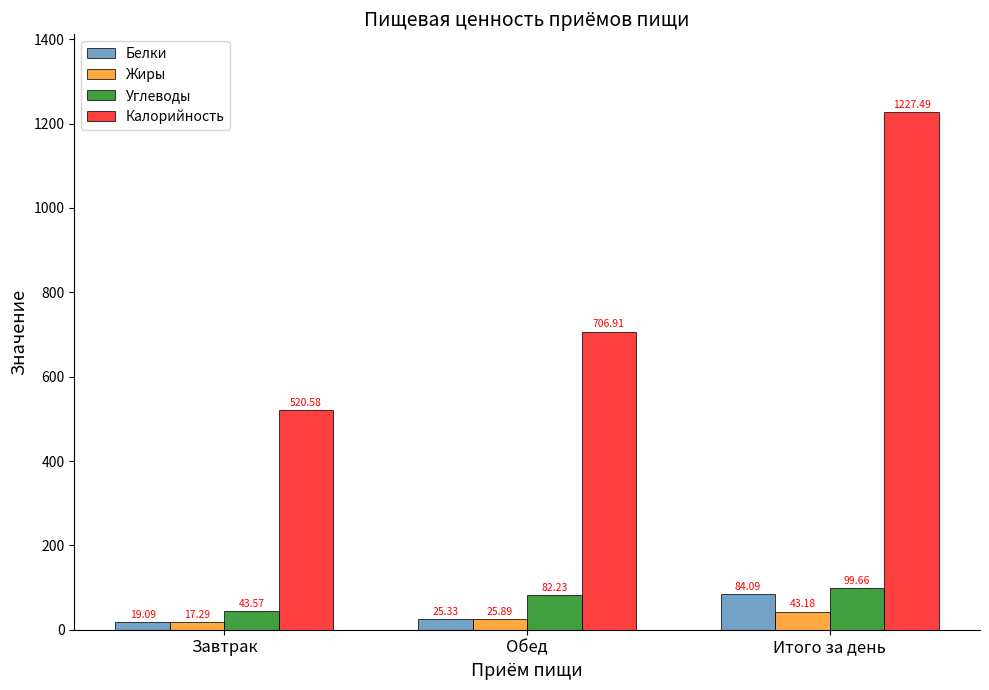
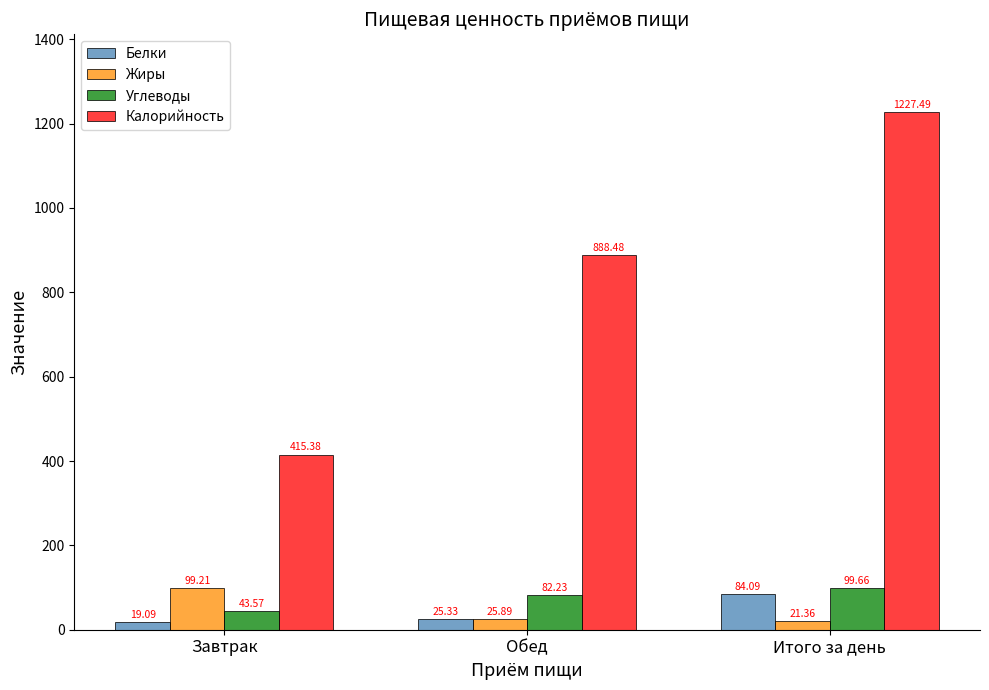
Жиры, Завтрак: 17.29 -> 99.21
Калорийность, Завтрак: 520.58 -> 415.38
Калорийность, Обед: 706.91 -> 888.48
Жиры, Итого за день: 43.18 -> 21.36
